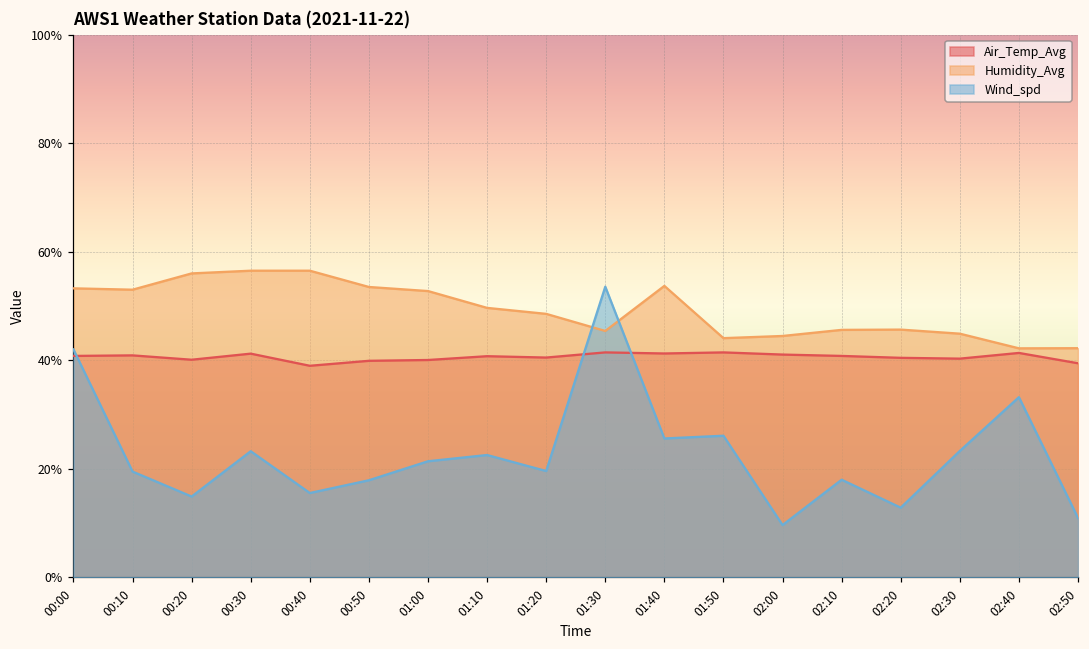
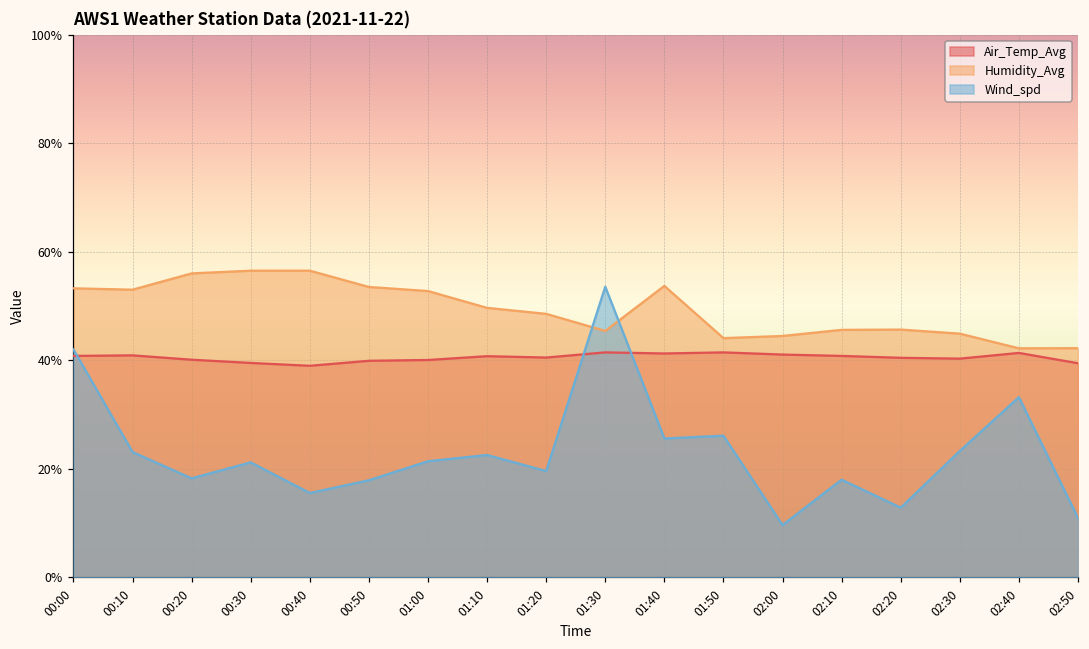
Wind_spd, 00:10: 20% -> 23%
Wind_spd, 00:20: 15% -> 18%
Air_Temp_Avg, 00:30: 41% -> 40%
Wind_spd, 00:30: 23% -> 21%
